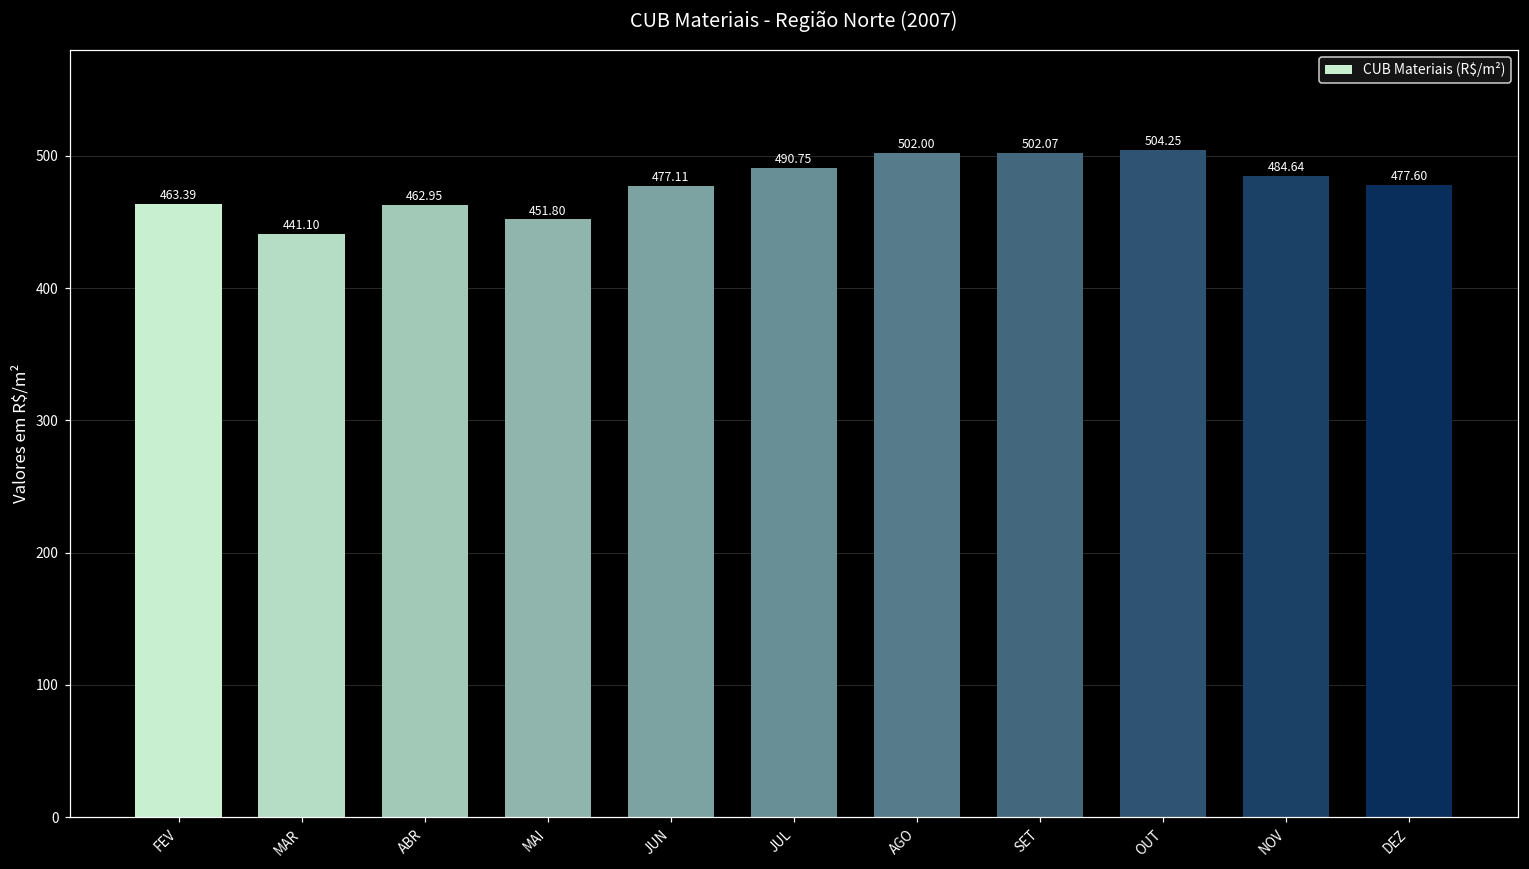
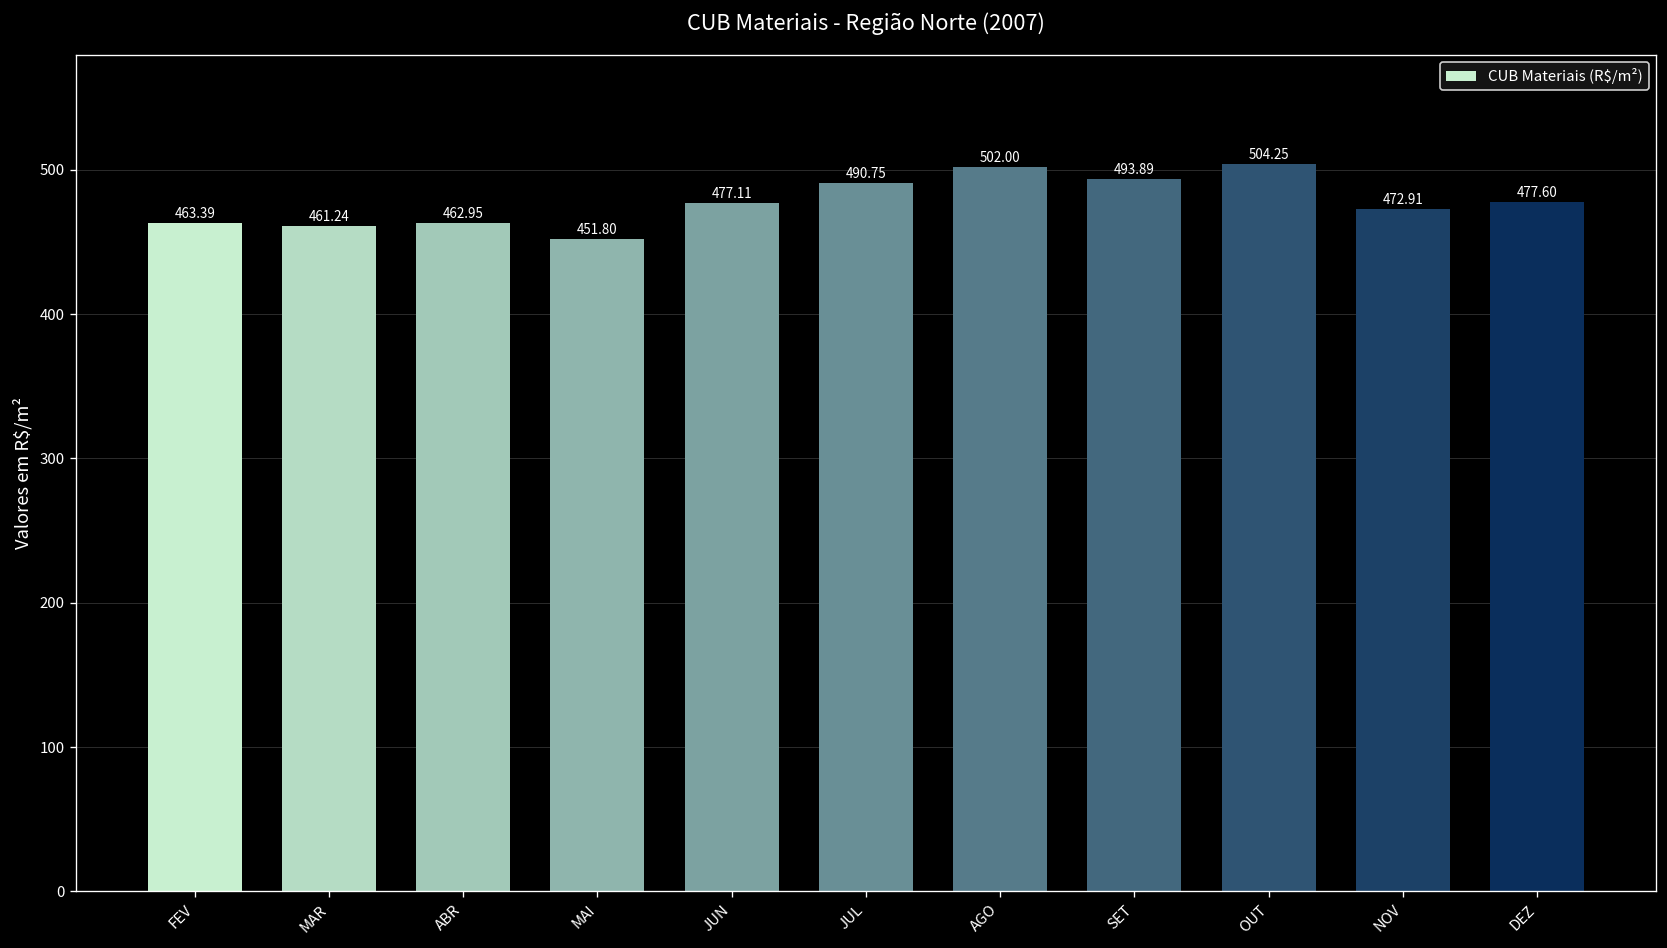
MAR: 441.10 -> 461.24
SET: 502.07 -> 493.89
NOV: 484.64 -> 472.91
